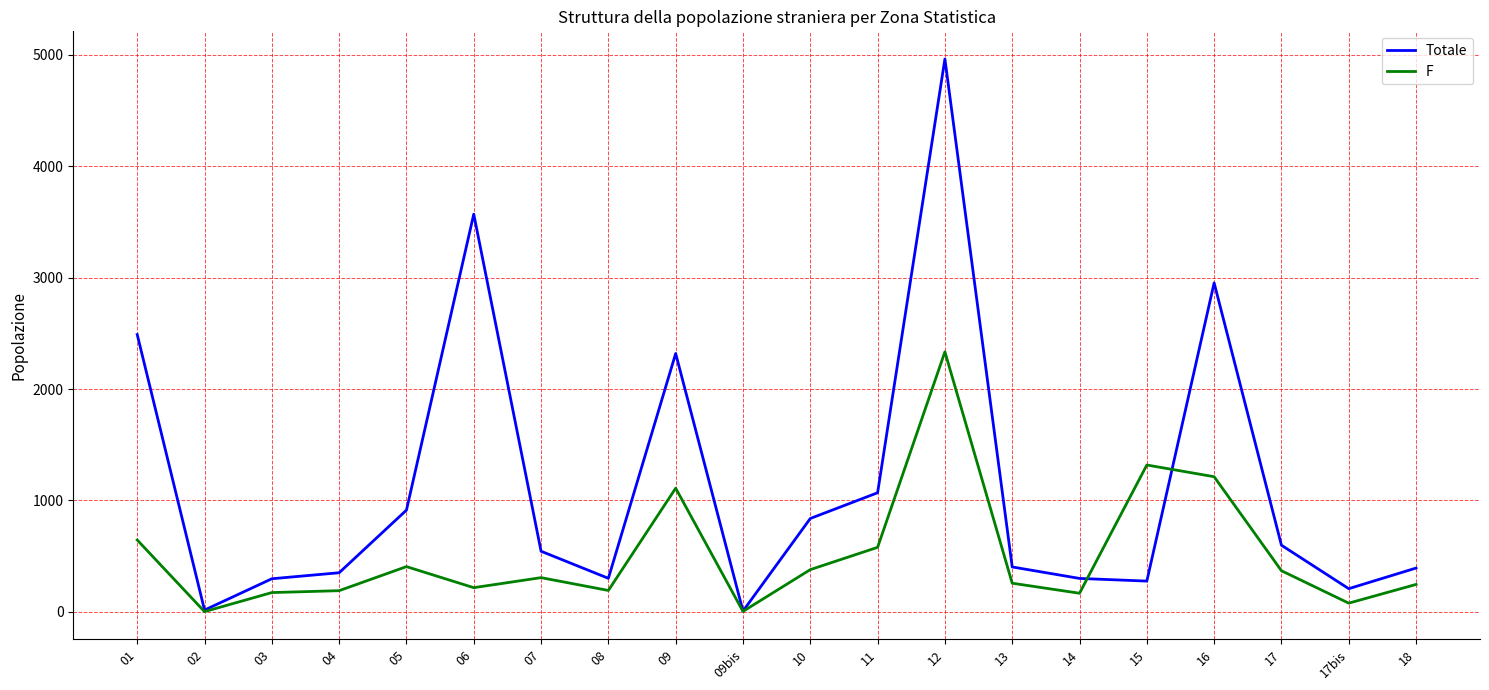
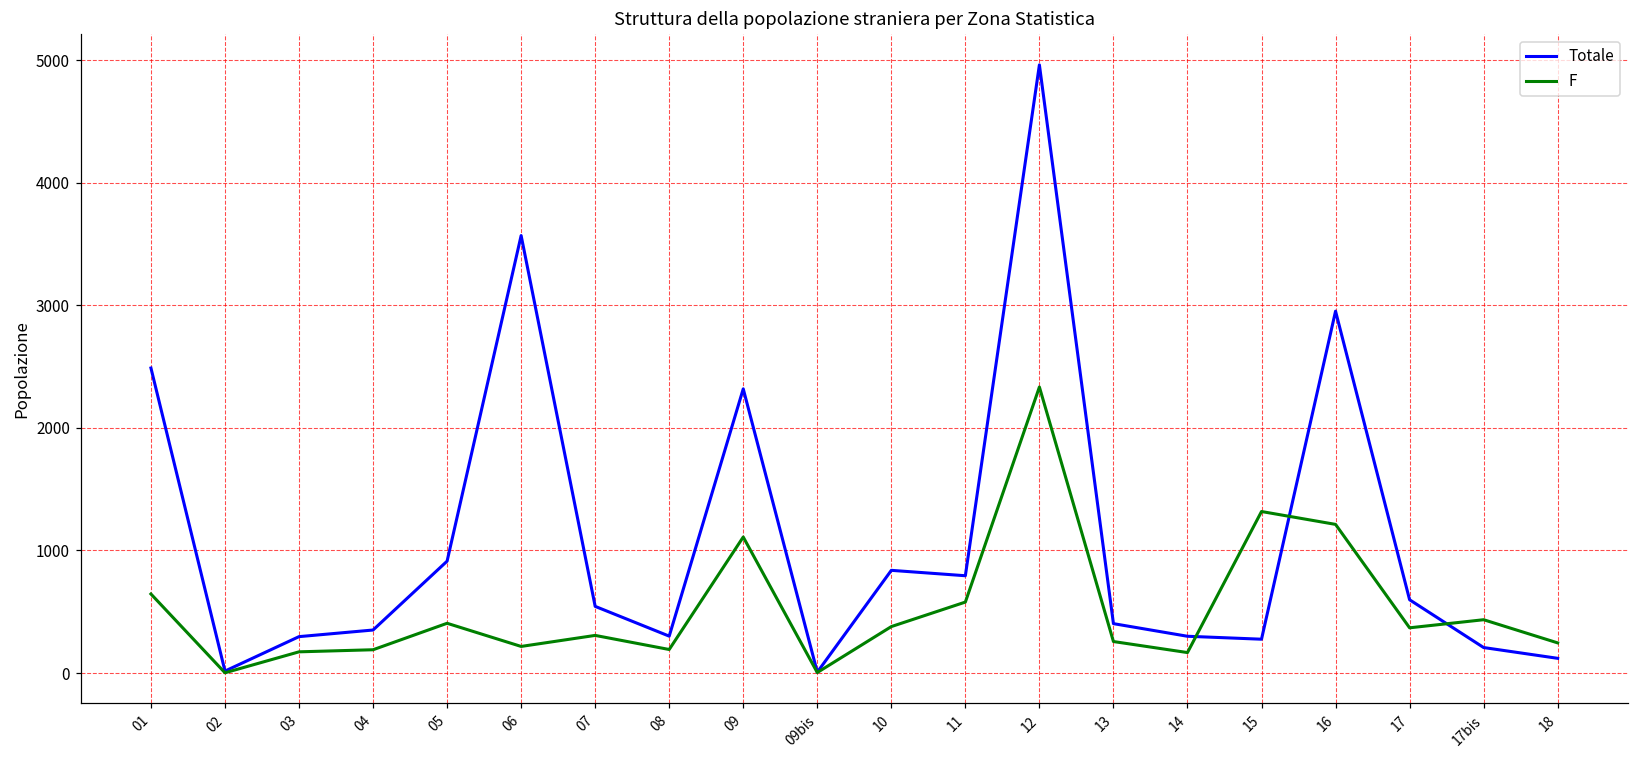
Totale, 11: 1070 -> 790
F, 17bis: 80 -> 440
Totale, 18: 390 -> 120
